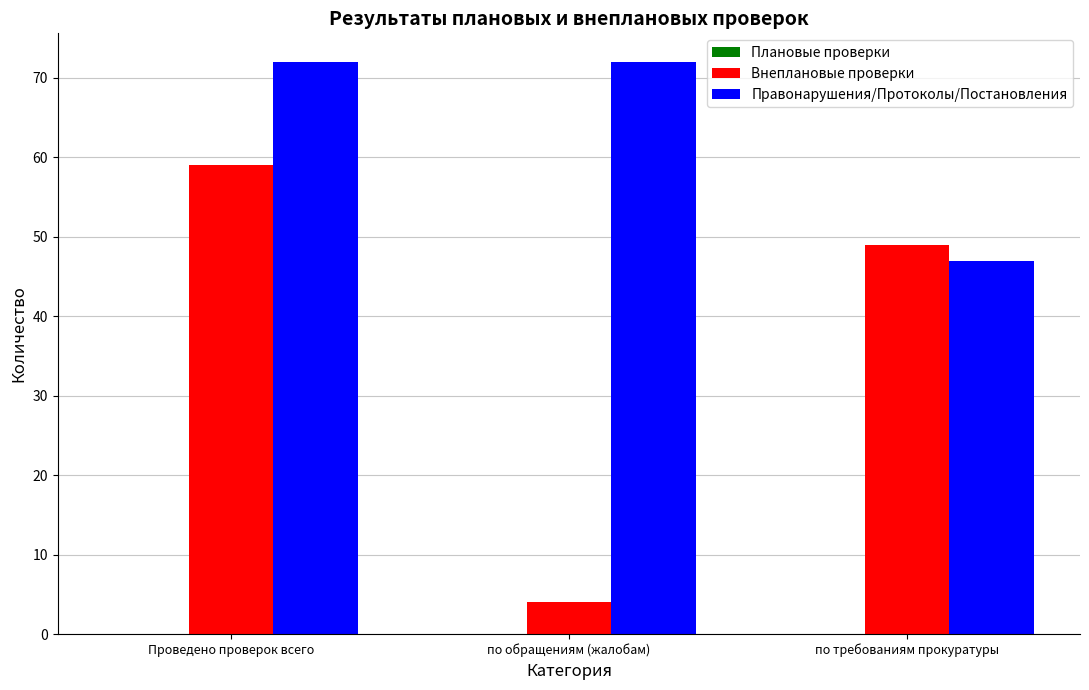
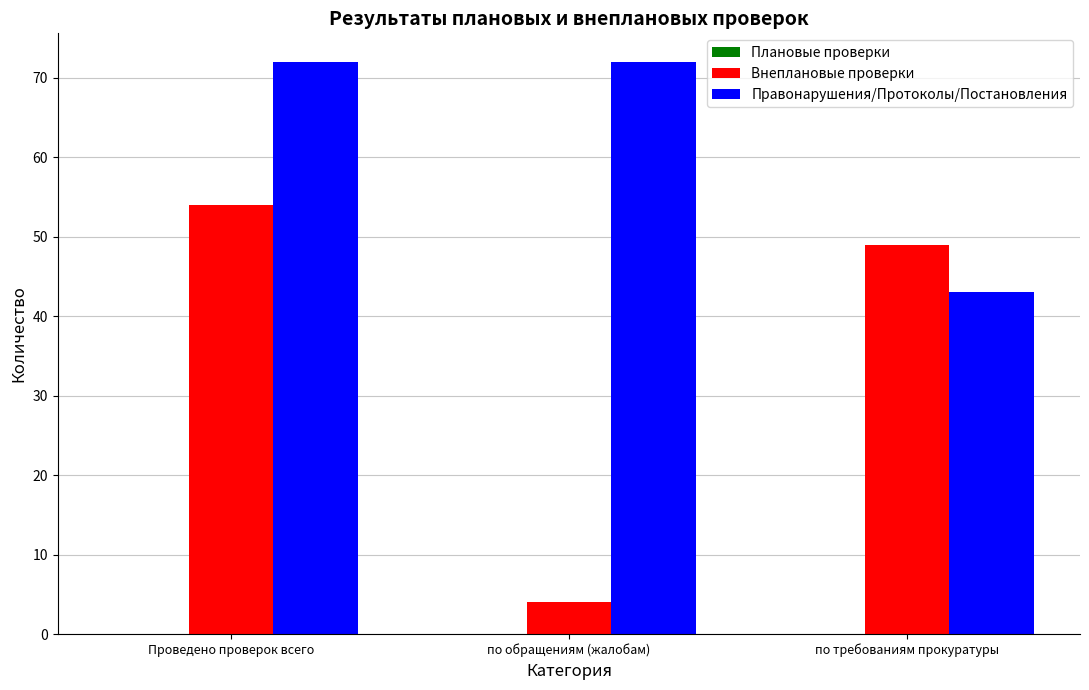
Внеплановые проверки, Проведено проверок всего: 59 -> 54
Правонарушения/Протоколы/Постановления, по требованиям прокуратуры: 47 -> 43
